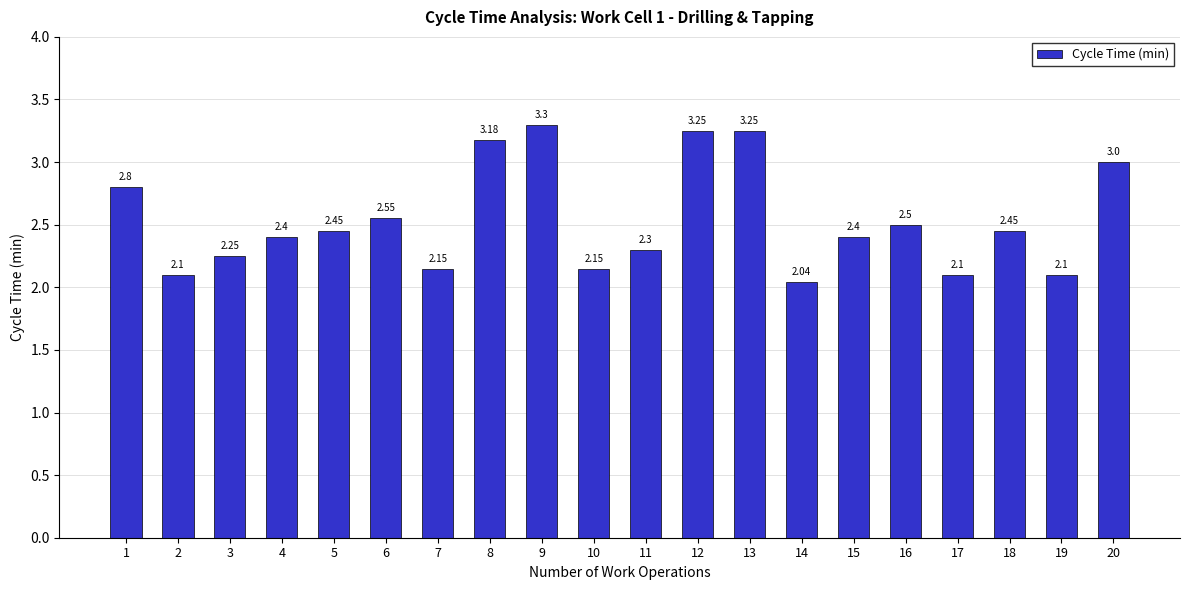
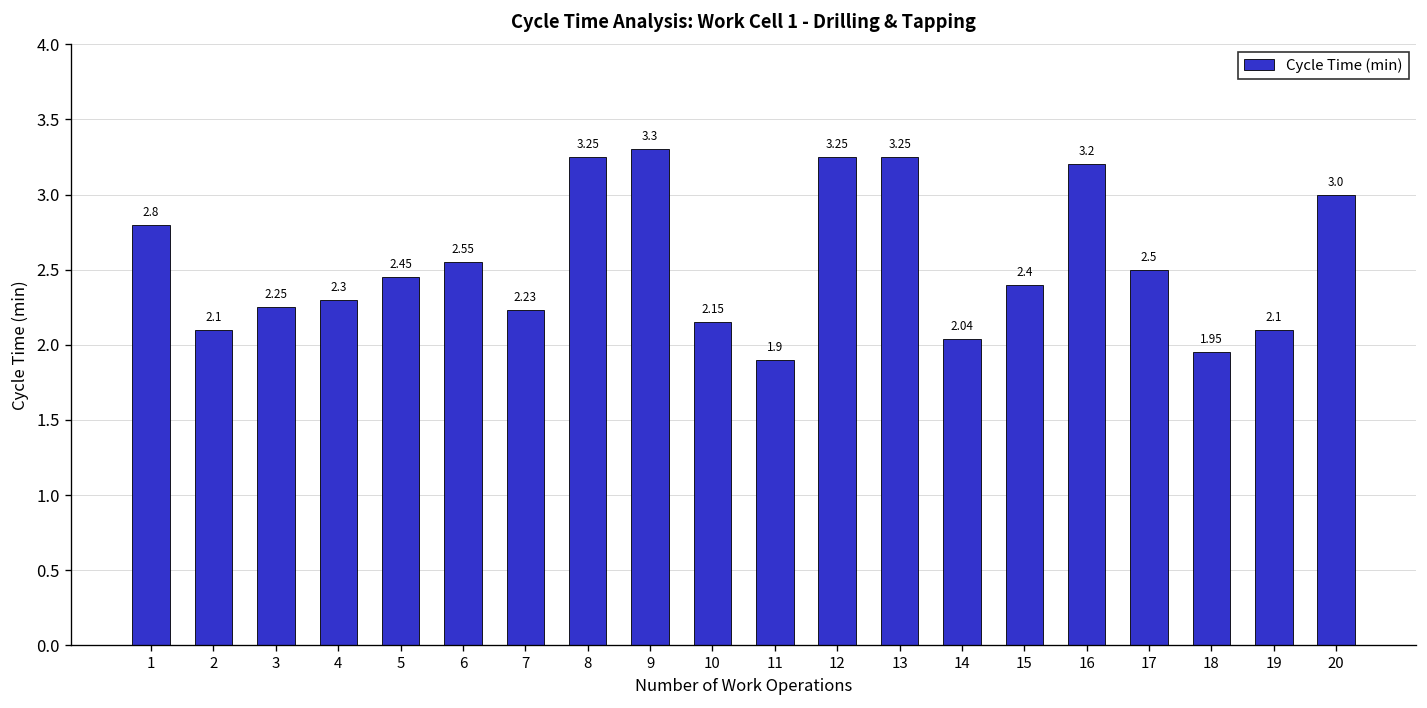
4: 2.4 -> 2.3
7: 2.15 -> 2.23
8: 3.18 -> 3.25
11: 2.3 -> 1.9
16: 2.5 -> 3.2
17: 2.1 -> 2.5
18: 2.45 -> 1.95
